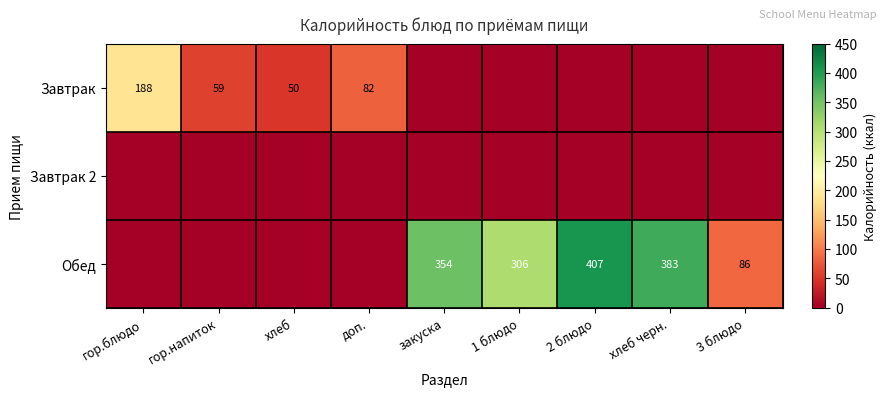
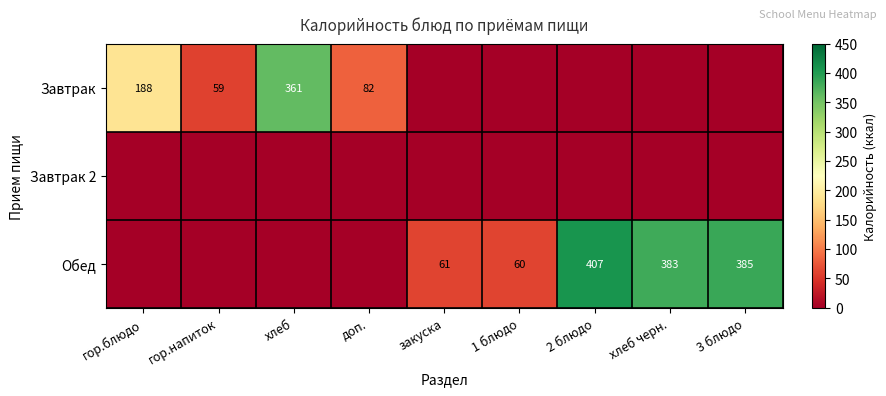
Завтрак, хлеб: 50 -> 361
Обед, закуска: 354 -> 61
Обед, 1 блюдо: 306 -> 60
Обед, 3 блюдо: 86 -> 385
